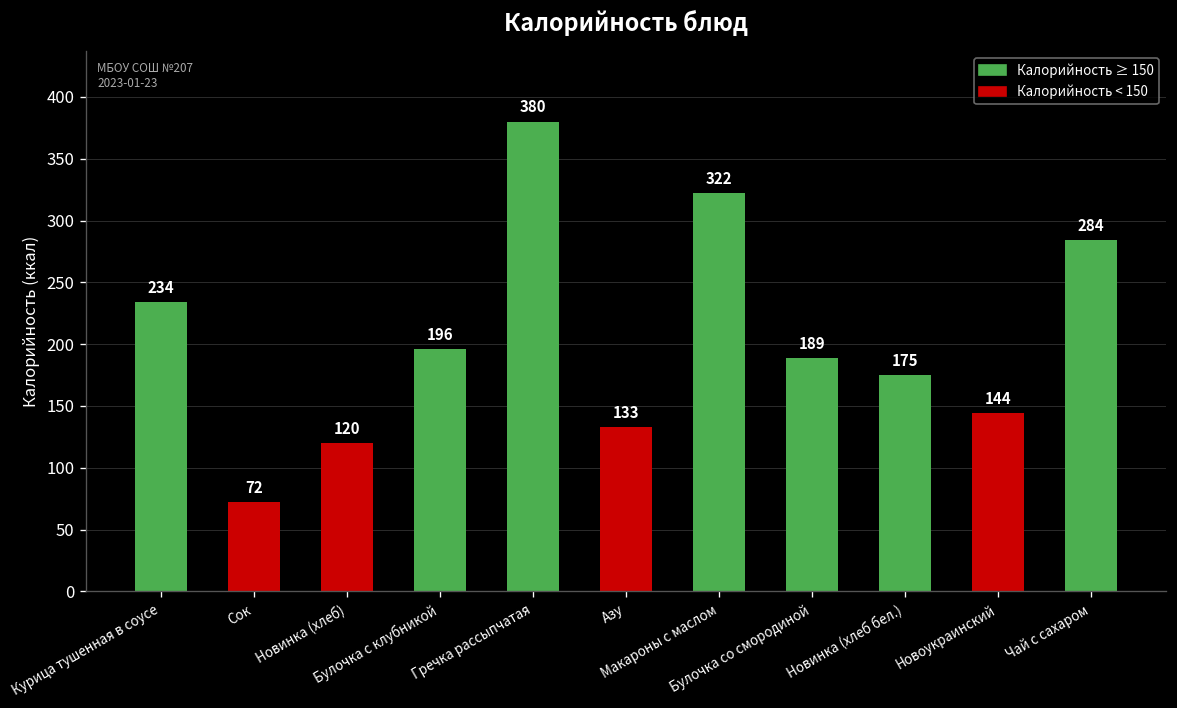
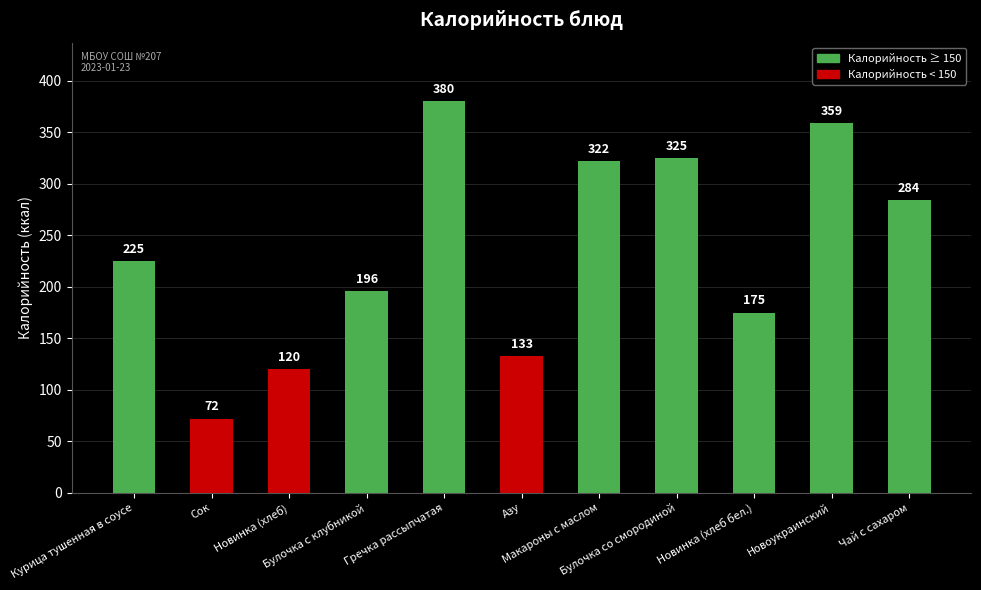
Курица тушенная в соусе: 234 -> 225
Булочка со смородиной: 189 -> 325
Новоукраинский: 144 -> 359
